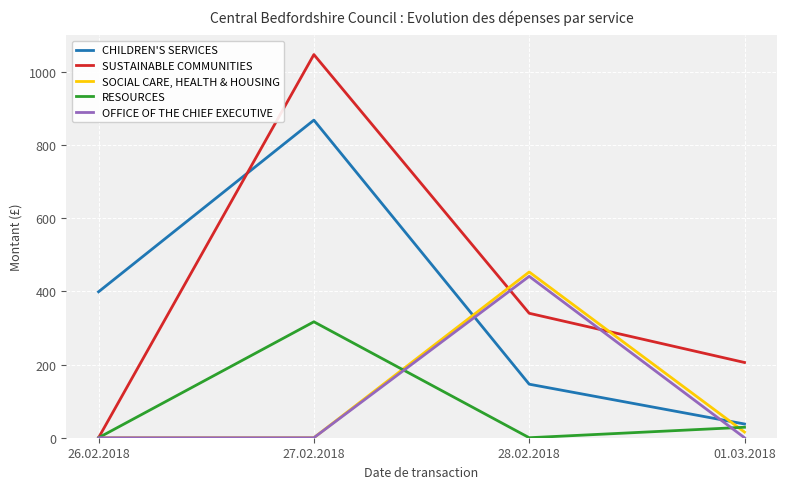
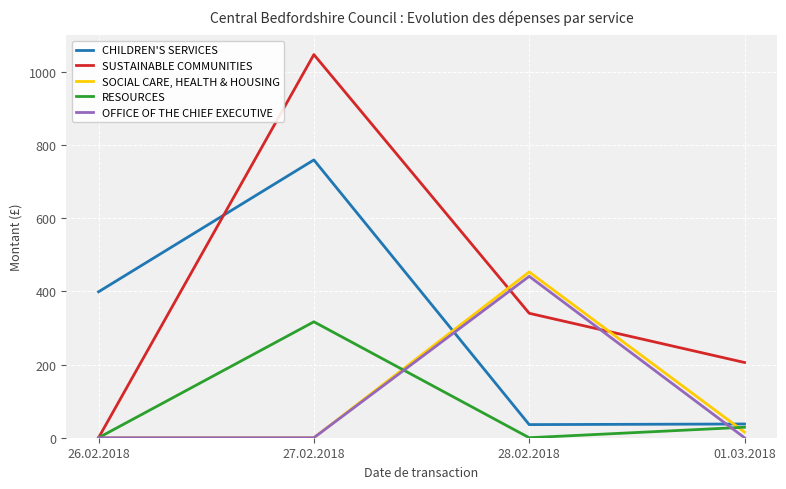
CHILDREN'S SERVICES, 27.02.2018: 870 -> 760
CHILDREN'S SERVICES, 28.02.2018: 150 -> 40
